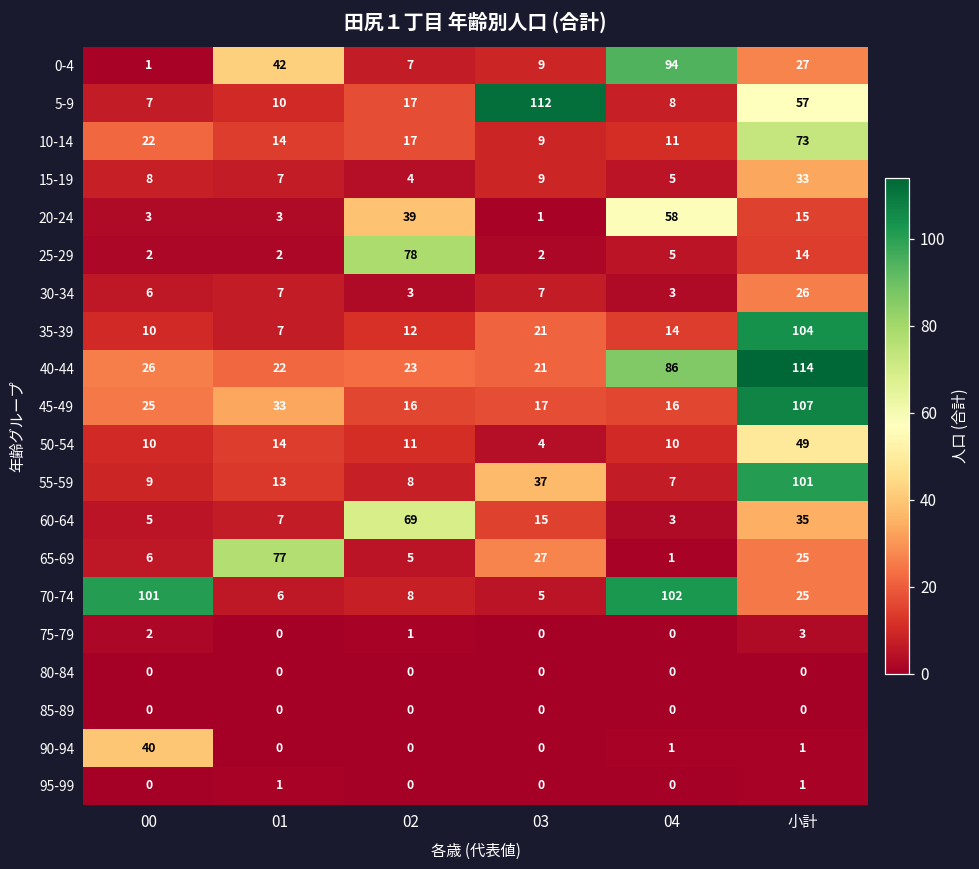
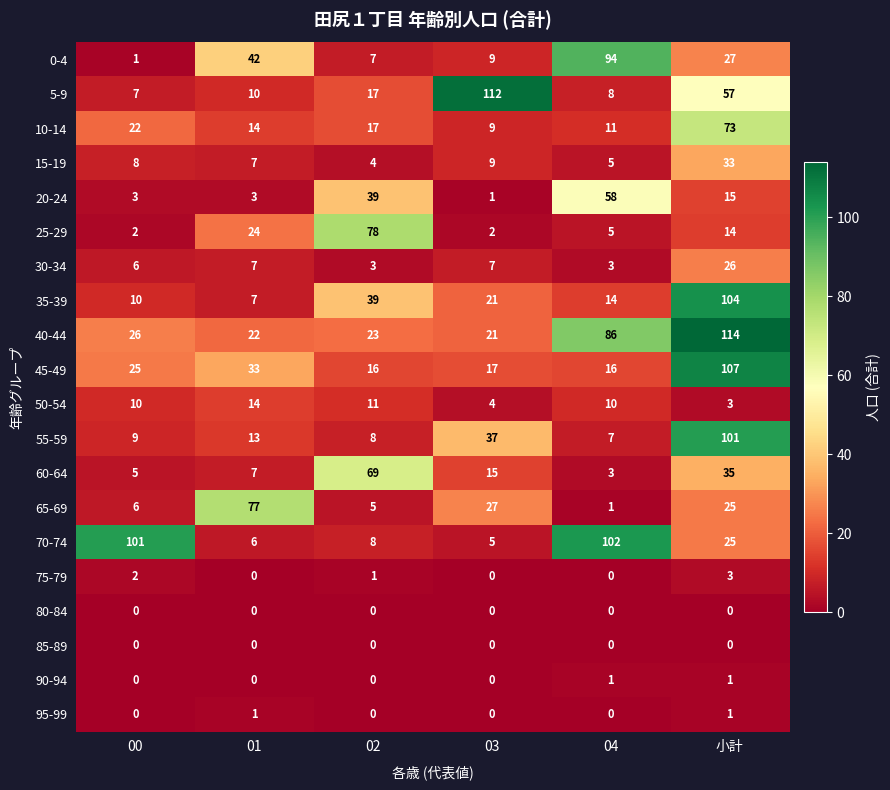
25-29, 01: 2 -> 24
35-39, 02: 12 -> 39
50-54, 小計: 49 -> 3
90-94, 00: 40 -> 0
